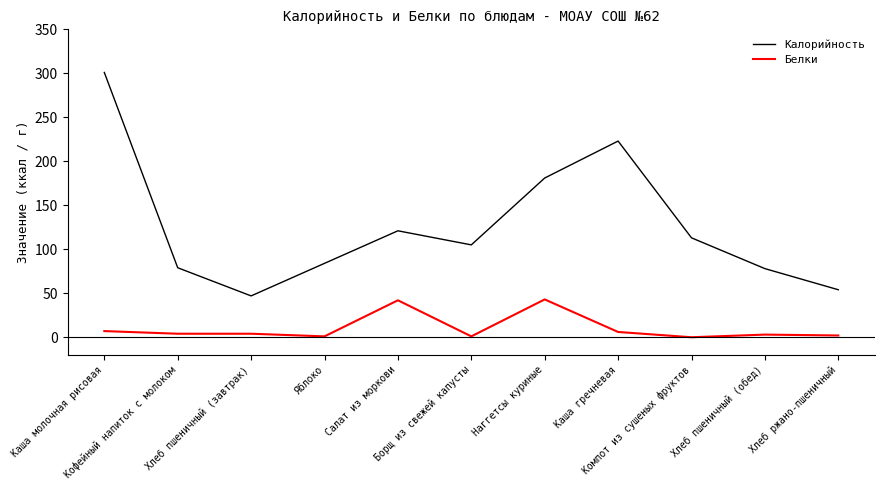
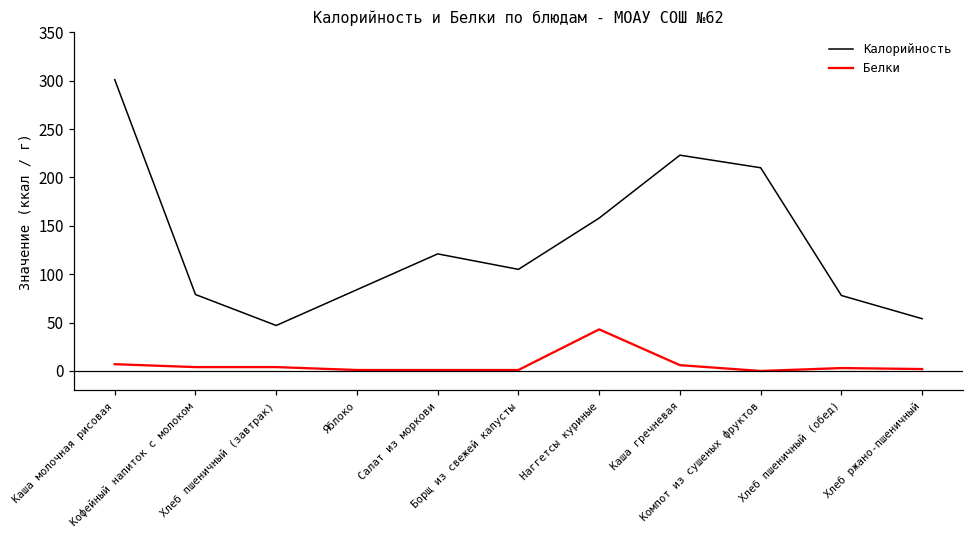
Белки, Салат из моркови: 40 -> 0
Калорийность, Наггетсы куриные: 180 -> 160
Калорийность, Компот из сушеных фруктов: 110 -> 210
